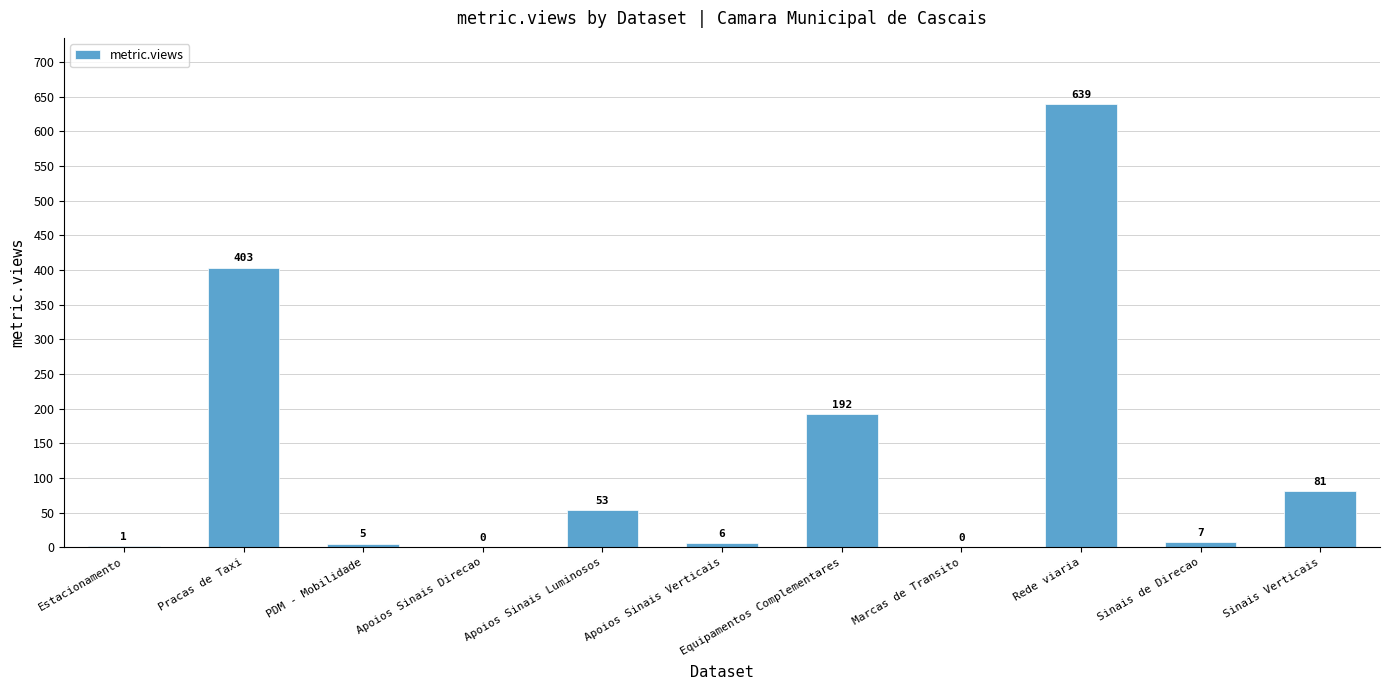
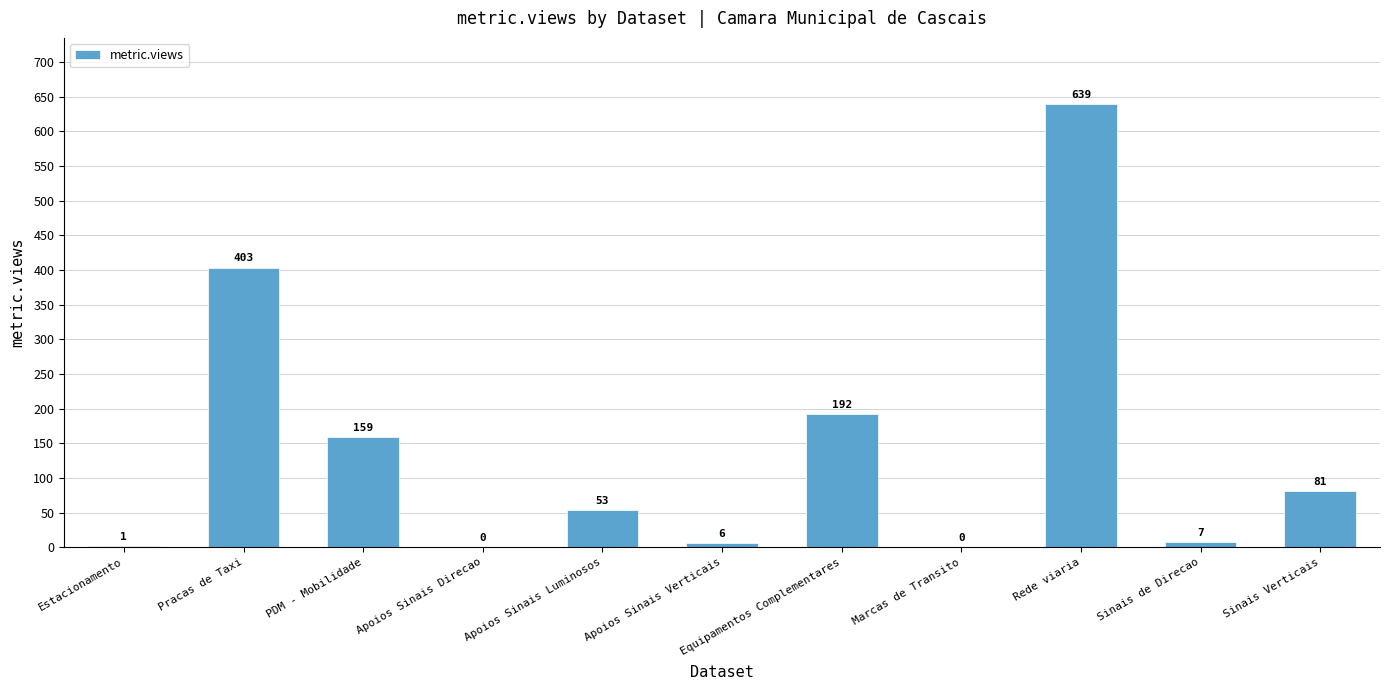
PDM - Mobilidade: 5 -> 159
